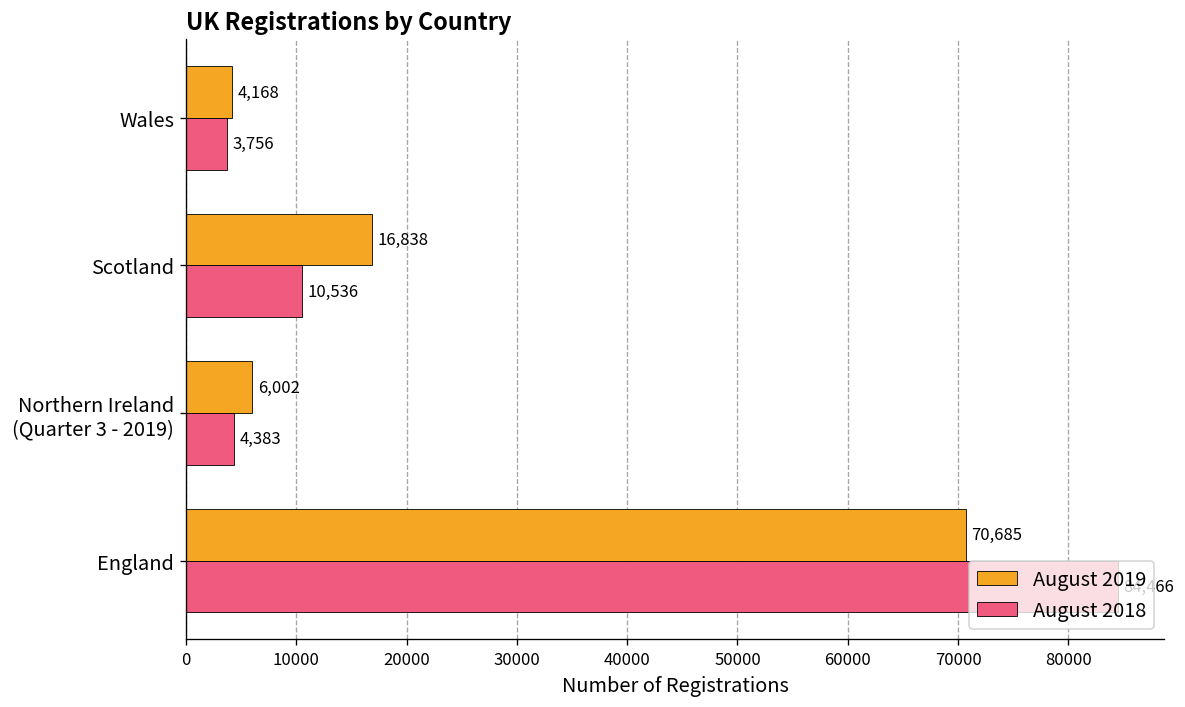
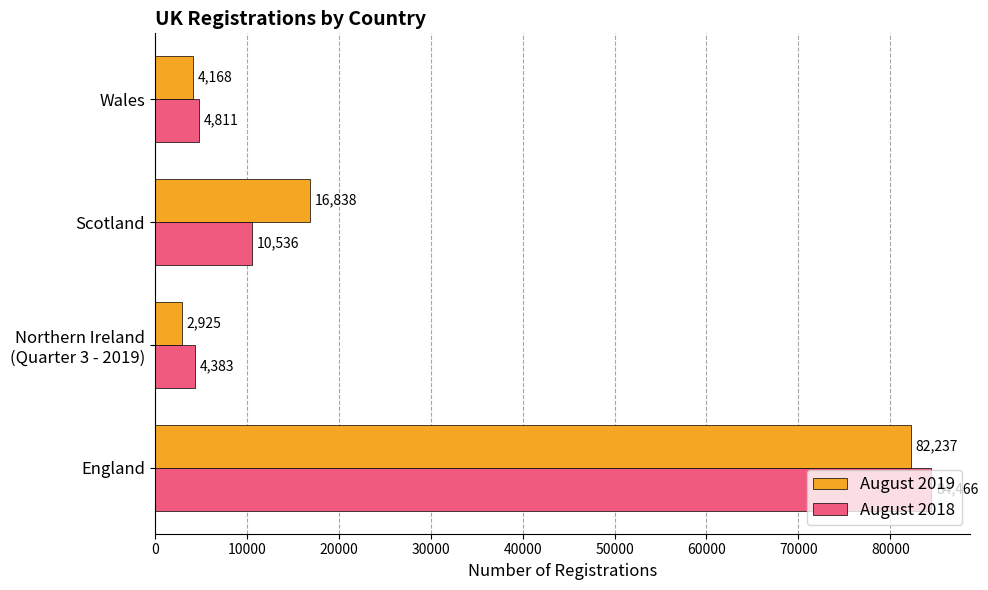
August 2018, Wales: 3,756 -> 4,811
August 2019, Northern Ireland (Quarter 3 - 2019): 6,002 -> 2,925
August 2019, England: 70,685 -> 82,237
